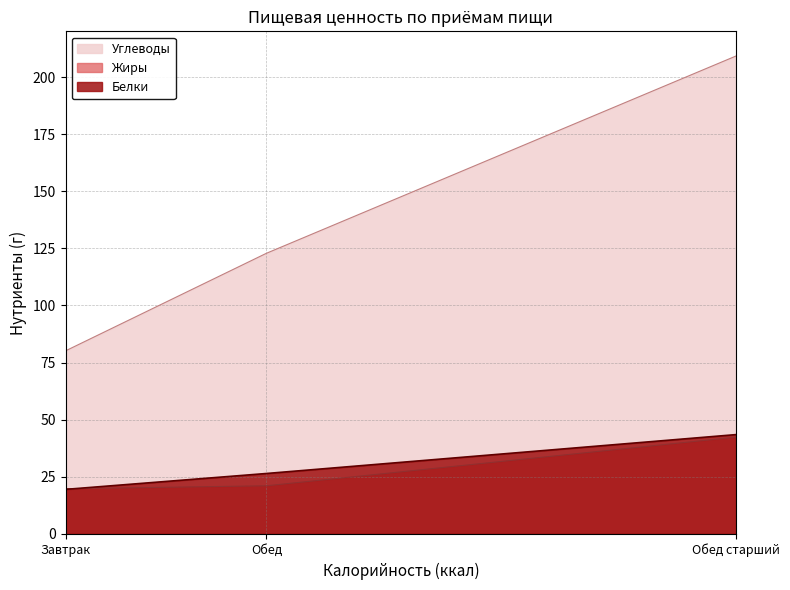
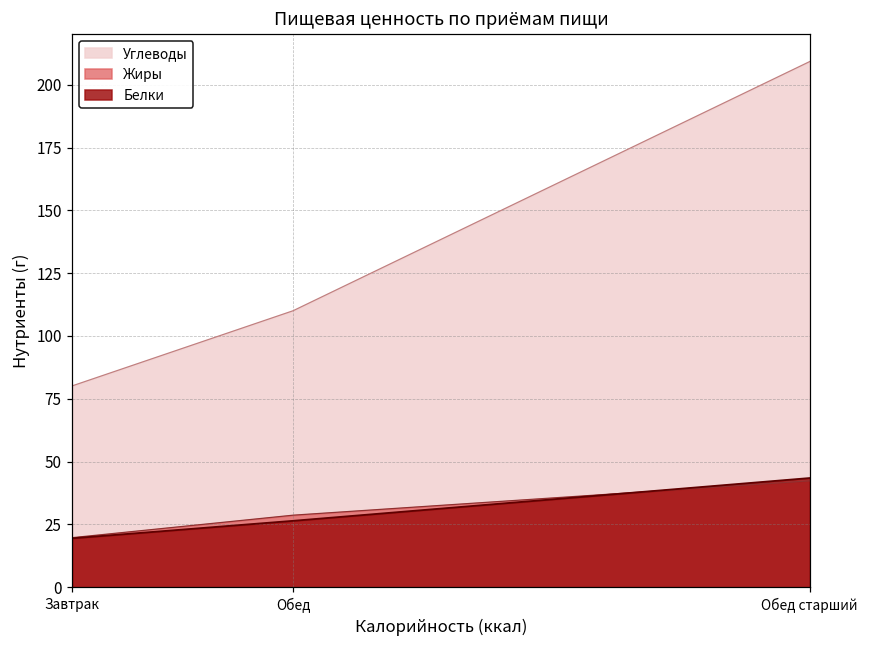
Углеводы, Обед: 123 -> 110
Жиры, Обед: 21 -> 29
